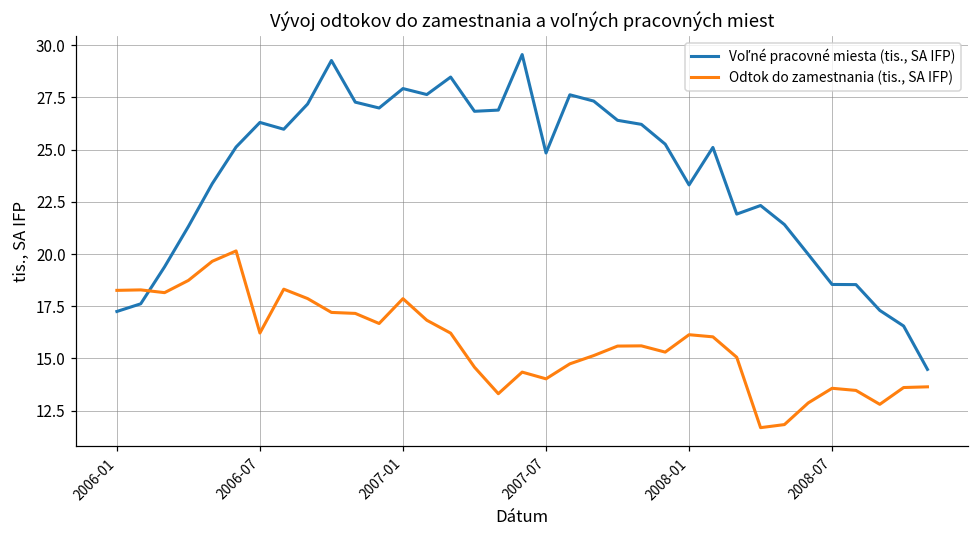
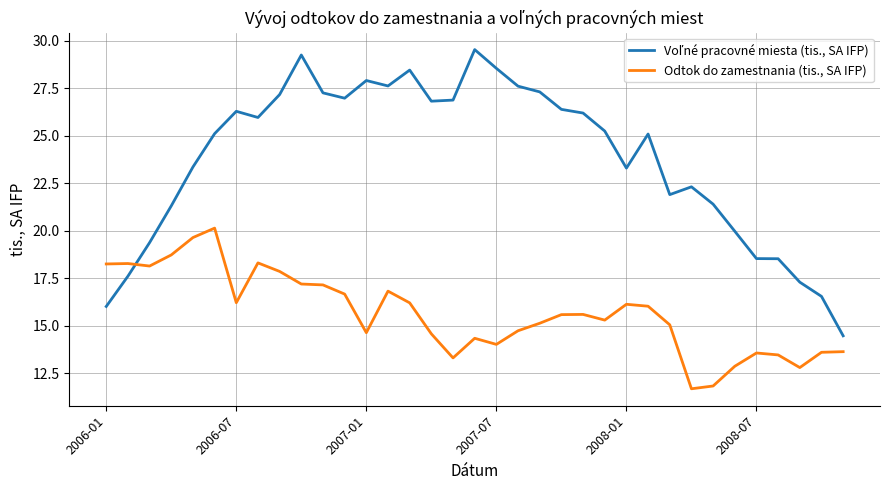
Voľné pracovné miesta (tis., SA IFP), 2006-01: 17.3 -> 16.0
Odtok do zamestnania (tis., SA IFP), 2007-01: 17.9 -> 14.6
Voľné pracovné miesta (tis., SA IFP), 2007-07: 24.8 -> 28.6
